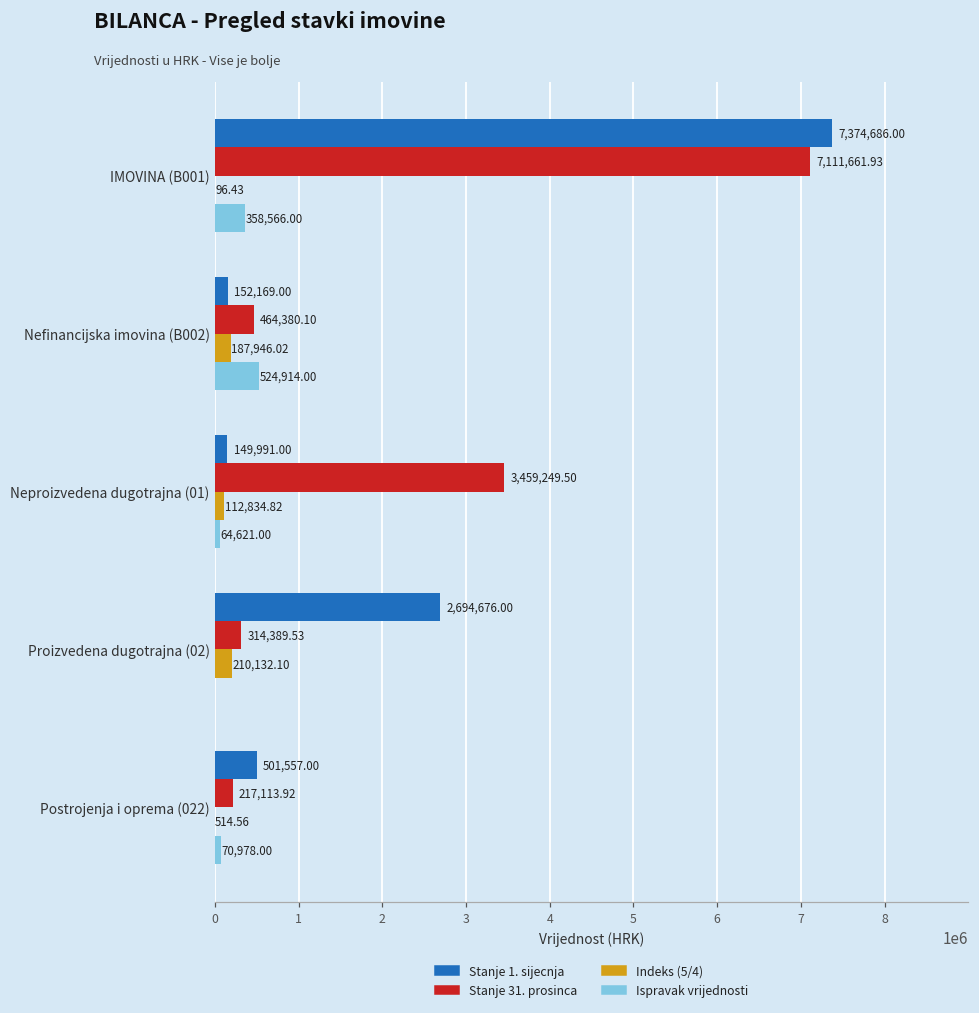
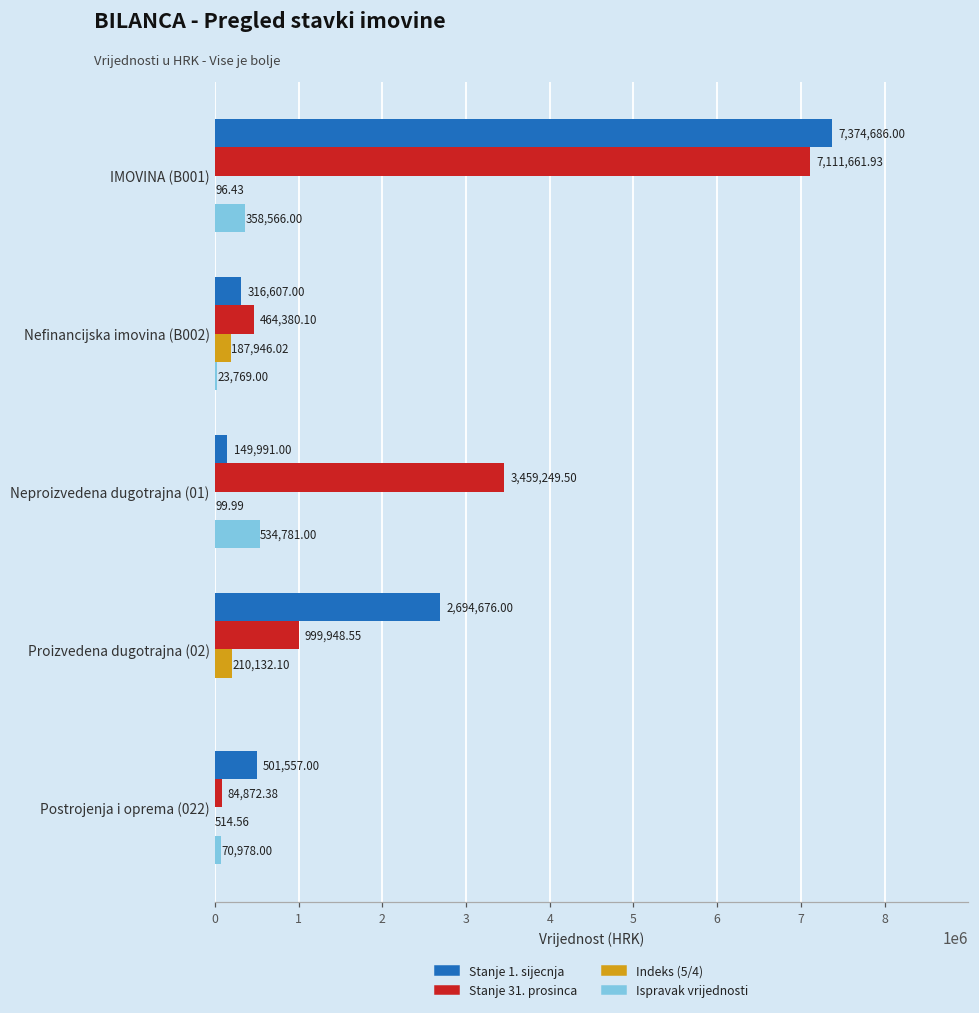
Stanje 1. sijecnja, Nefinancijska imovina (B002): 152,169.00 -> 316,607.00
Ispravak vrijednosti, Nefinancijska imovina (B002): 524,914.00 -> 23,769.00
Indeks (5/4), Neproizvedena dugotrajna (01): 112,834.82 -> 99.99
Ispravak vrijednosti, Neproizvedena dugotrajna (01): 64,621.00 -> 534,781.00
Stanje 31. prosinca, Proizvedena dugotrajna (02): 314,389.53 -> 999,948.55
Stanje 31. prosinca, Postrojenja i oprema (022): 217,113.92 -> 84,872.38
